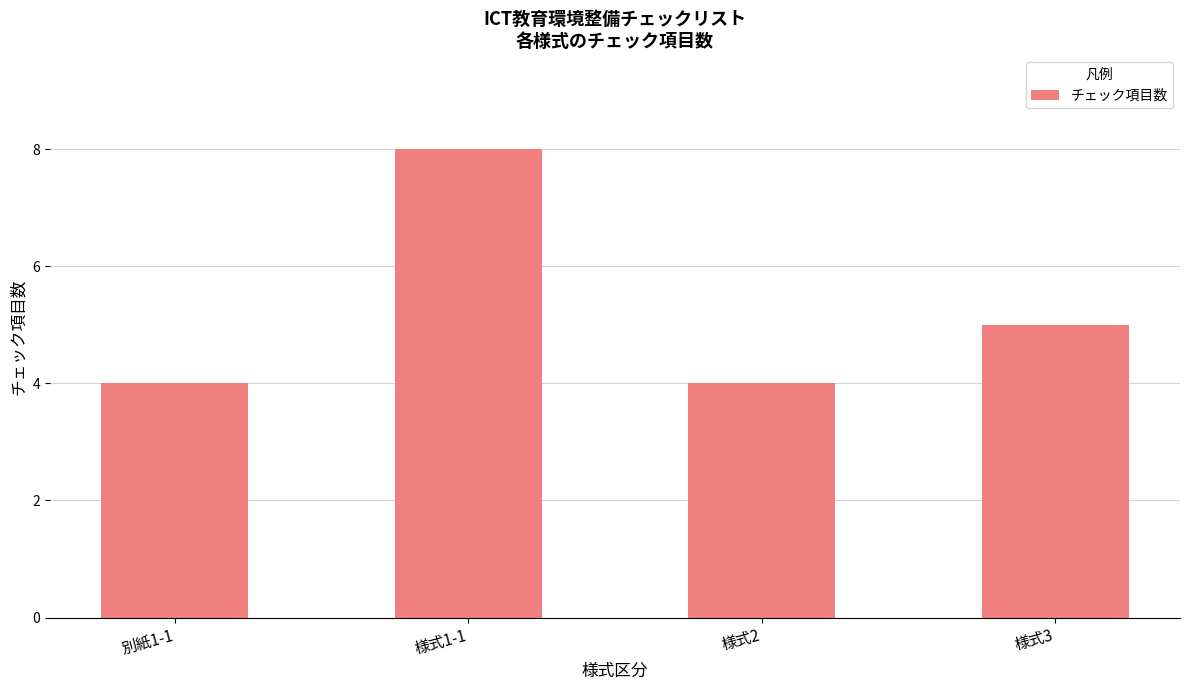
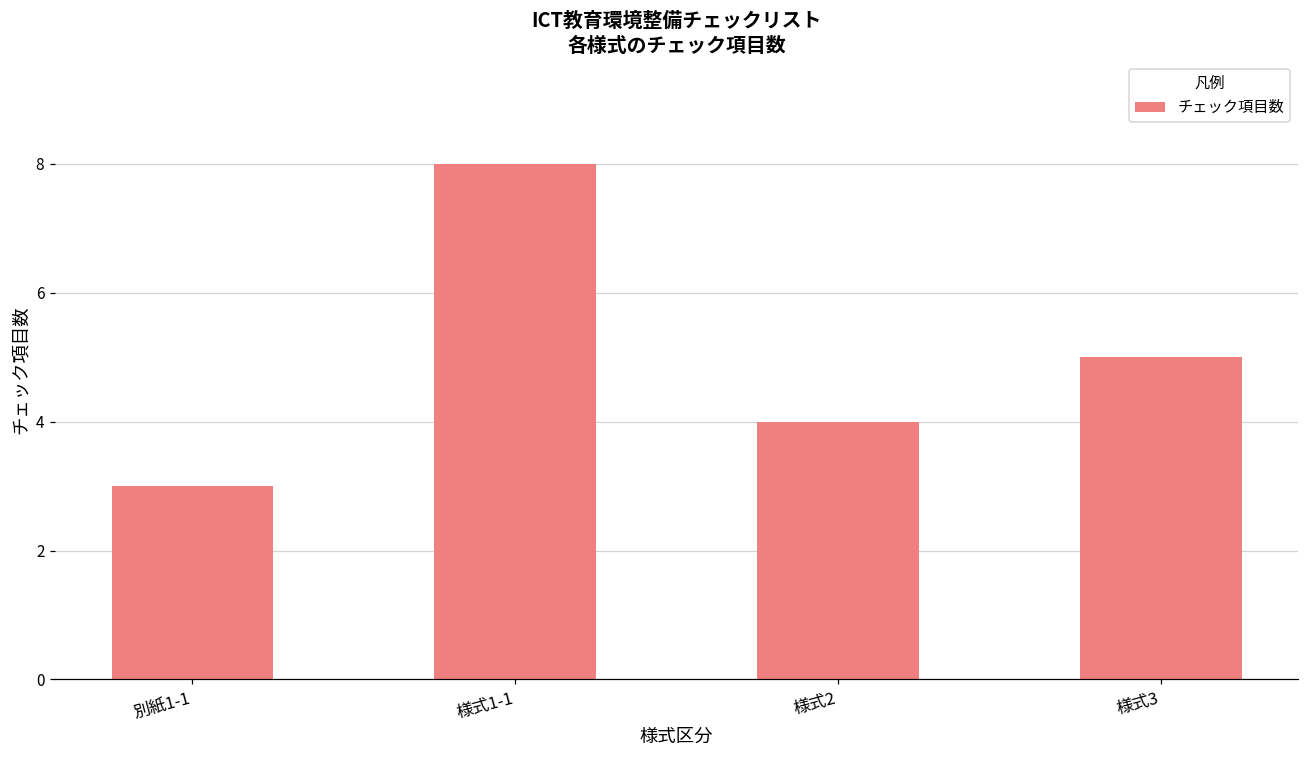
別紙1-1: 4 -> 3
